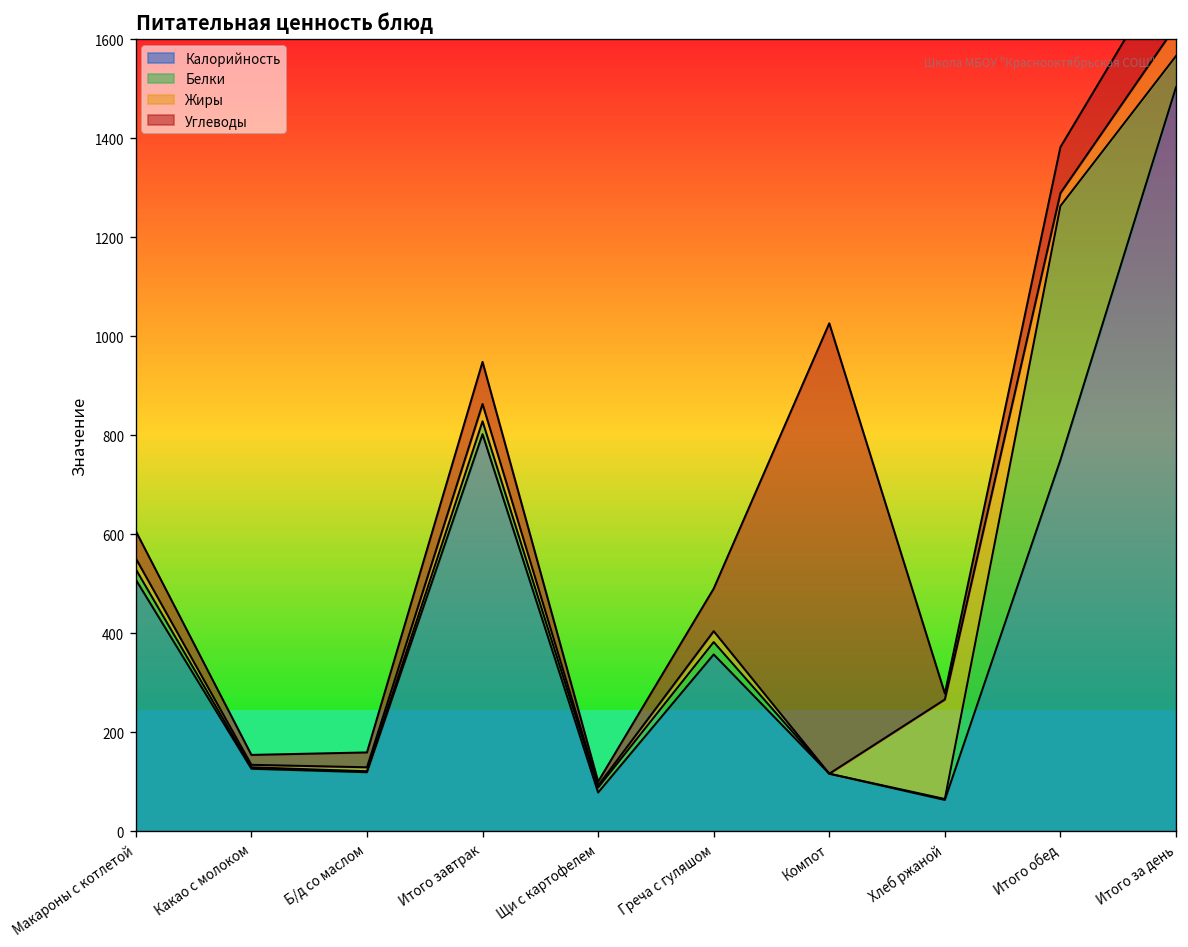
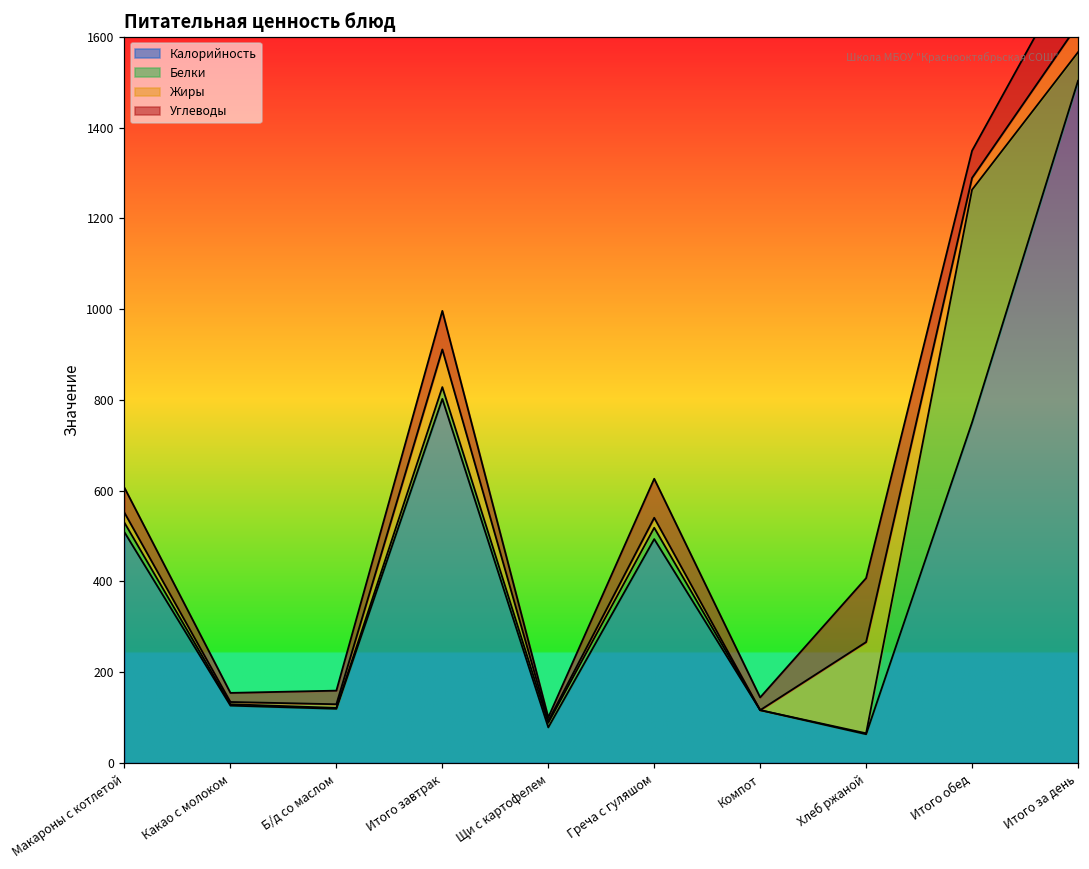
Жиры, Итого завтрак: 40 -> 80
Калорийность, Греча с гуляшом: 360 -> 490
Углеводы, Компот: 910 -> 30
Углеводы, Хлеб ржаной: 10 -> 140
Углеводы, Итого обед: 90 -> 60
